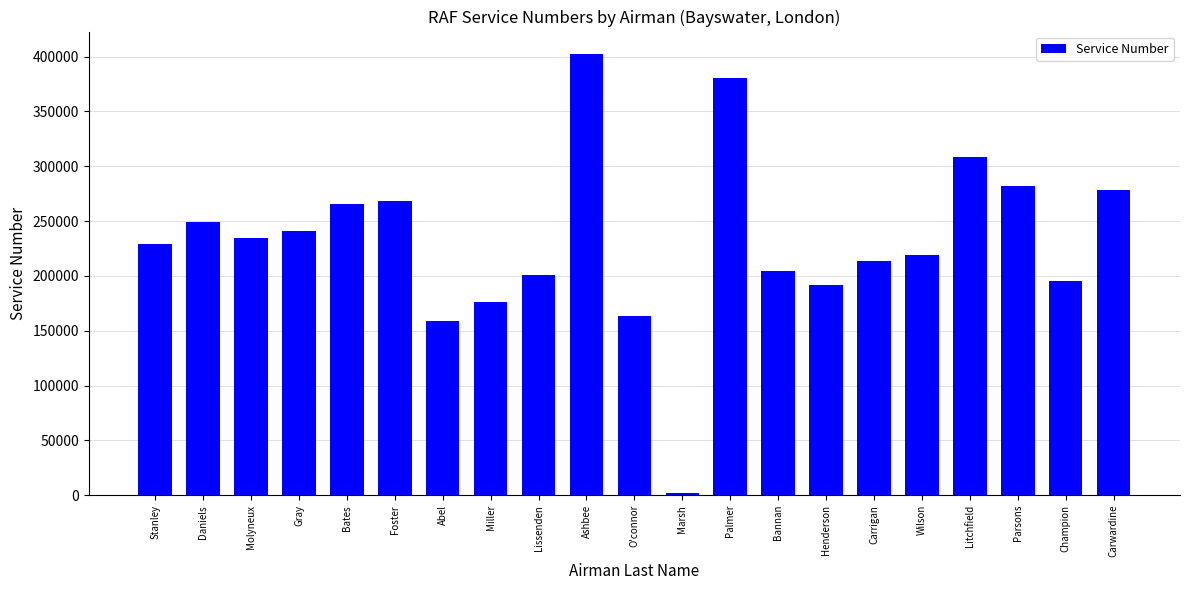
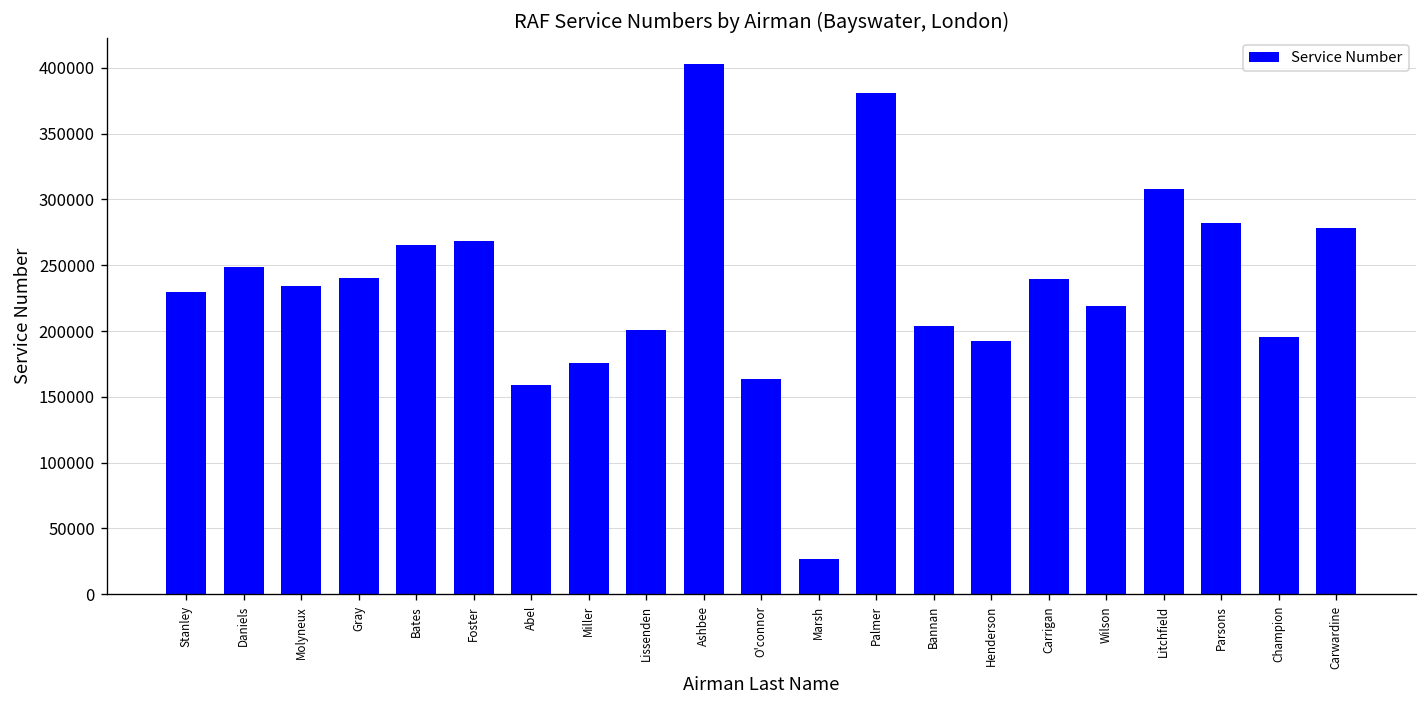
Marsh: 2000 -> 27000
Carrigan: 214000 -> 240000
